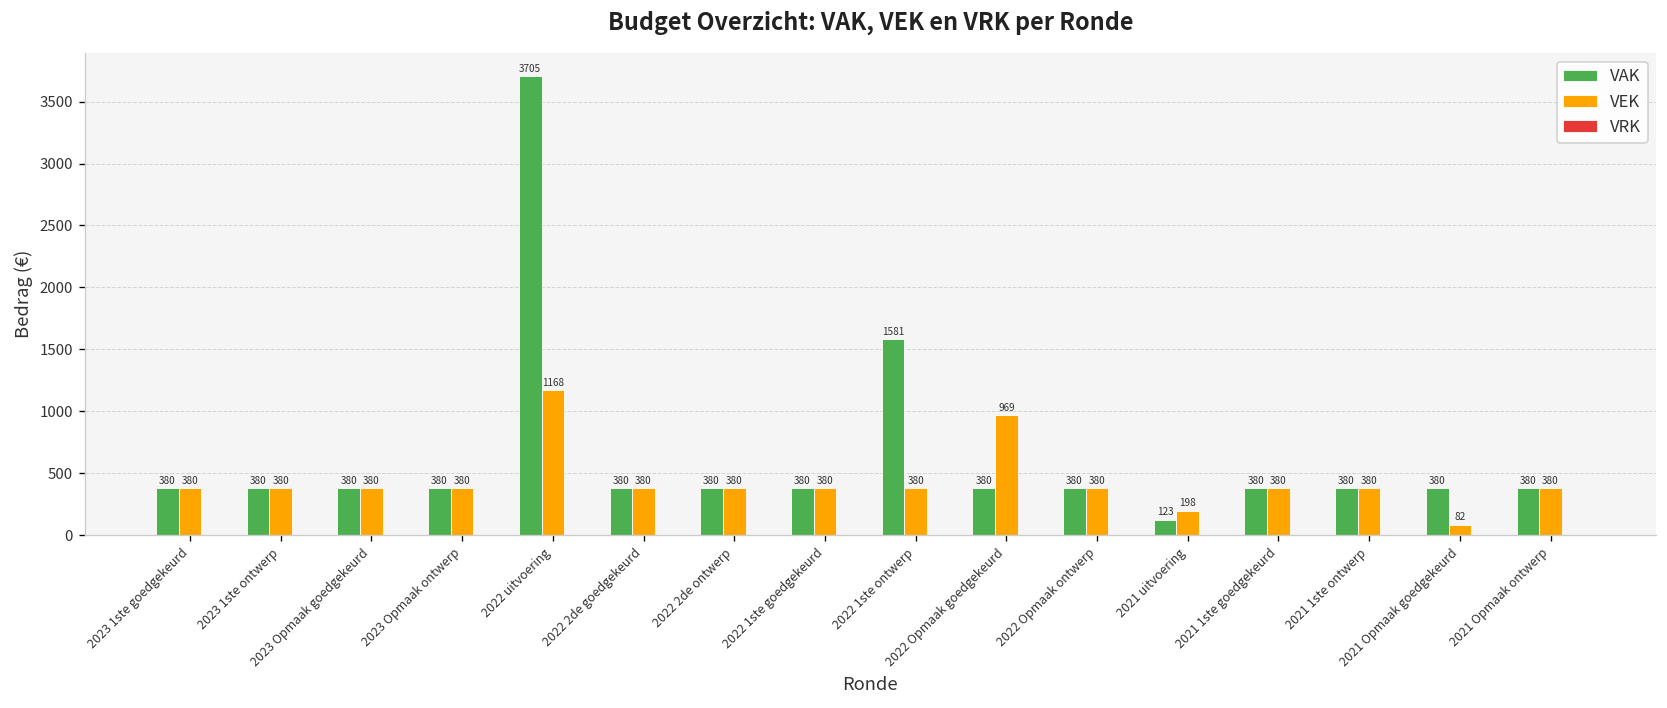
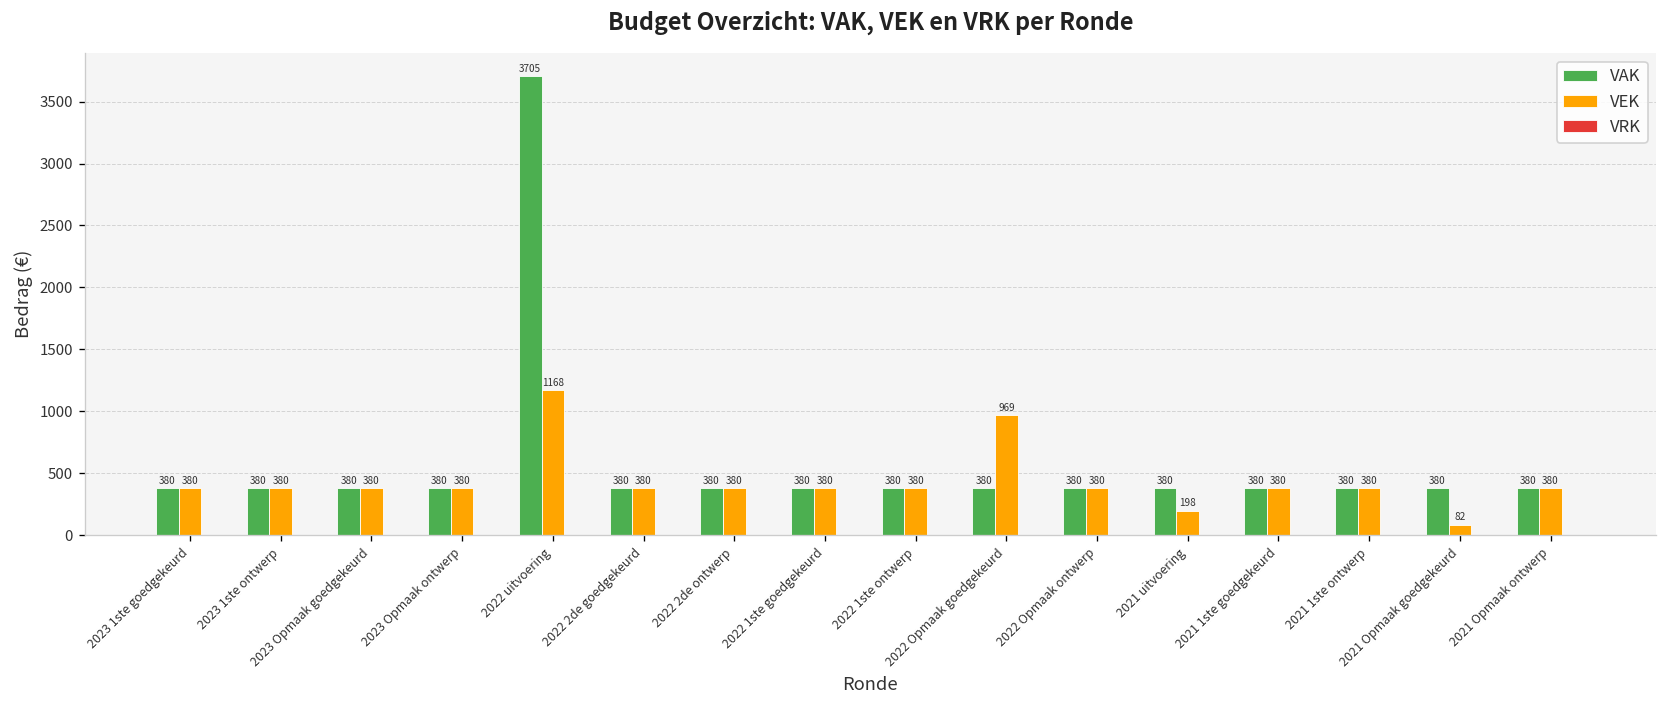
VAK, 2022 1ste ontwerp: 1581 -> 380
VAK, 2021 uitvoering: 123 -> 380
